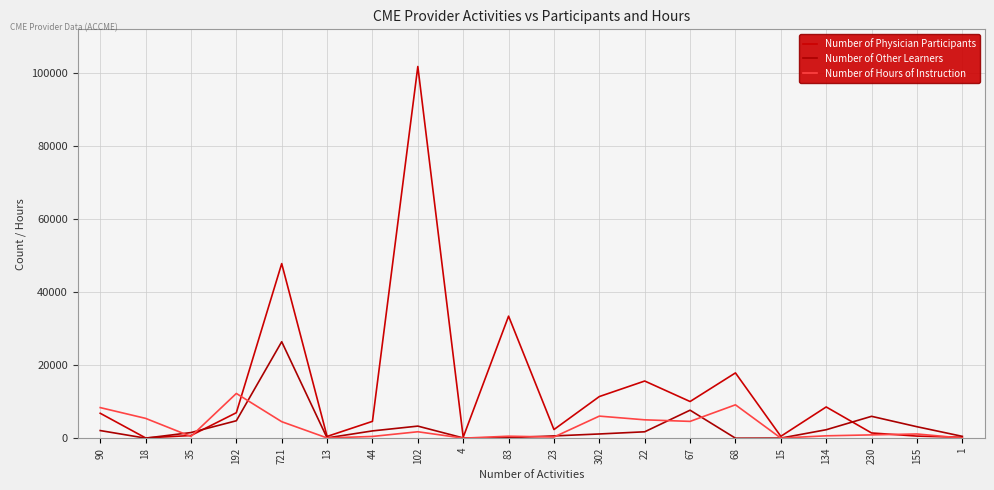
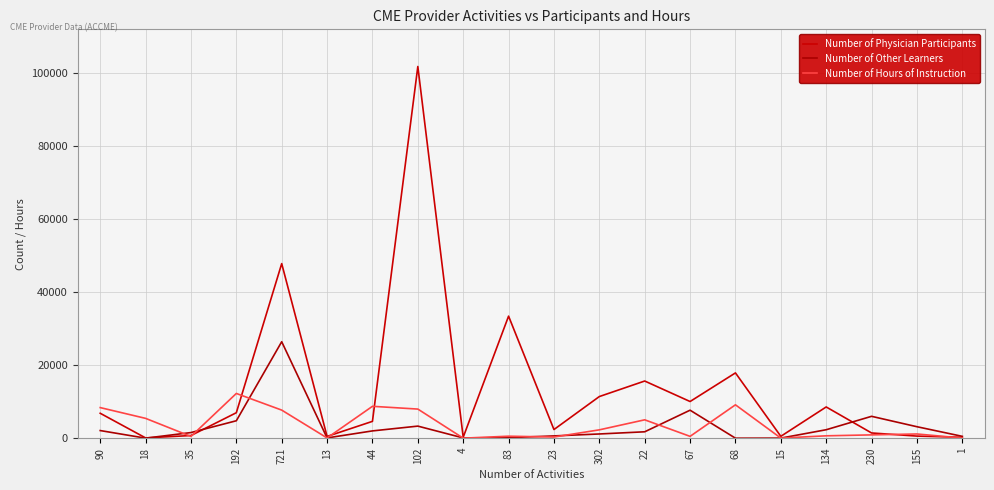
Number of Hours of Instruction, 721: 5000 -> 8000
Number of Hours of Instruction, 44: 0 -> 9000
Number of Hours of Instruction, 102: 2000 -> 8000
Number of Hours of Instruction, 302: 6000 -> 2000
Number of Hours of Instruction, 67: 5000 -> 1000
